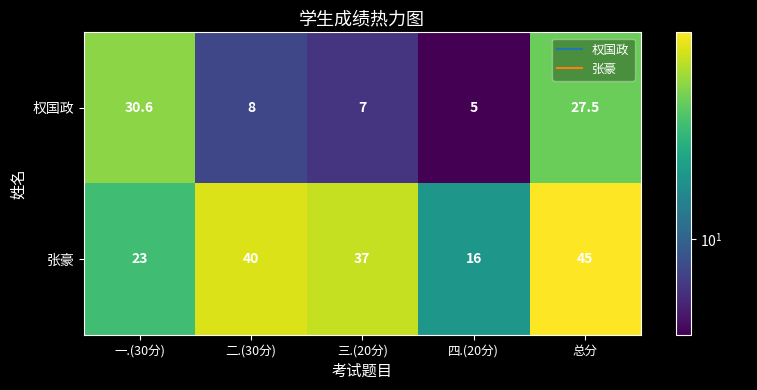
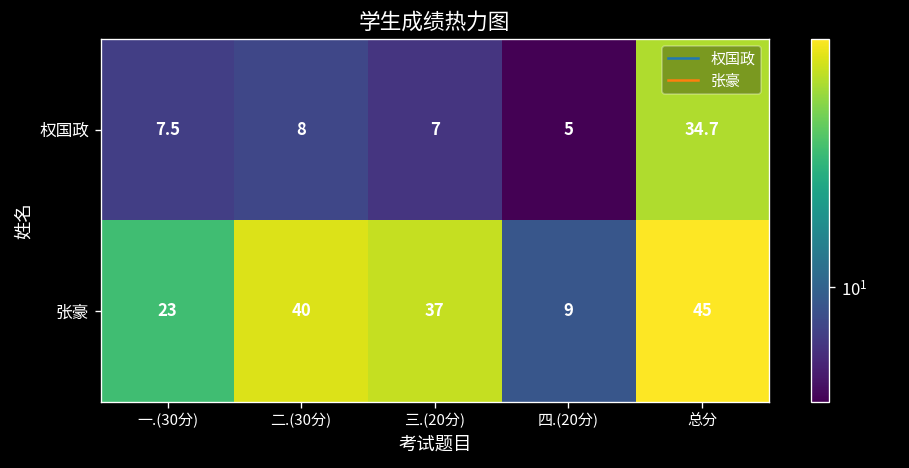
权国政, 一.(30分): 30.6 -> 7.5
权国政, 总分: 27.5 -> 34.7
张豪, 四.(20分): 16 -> 9
